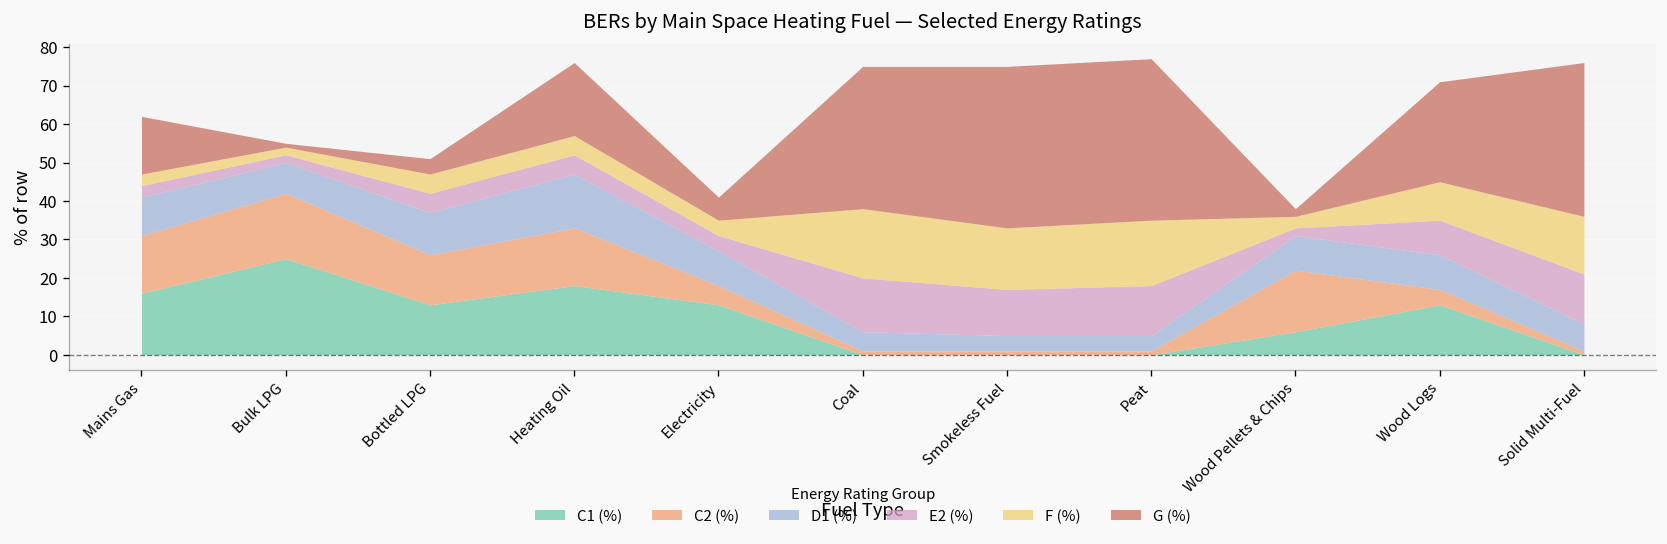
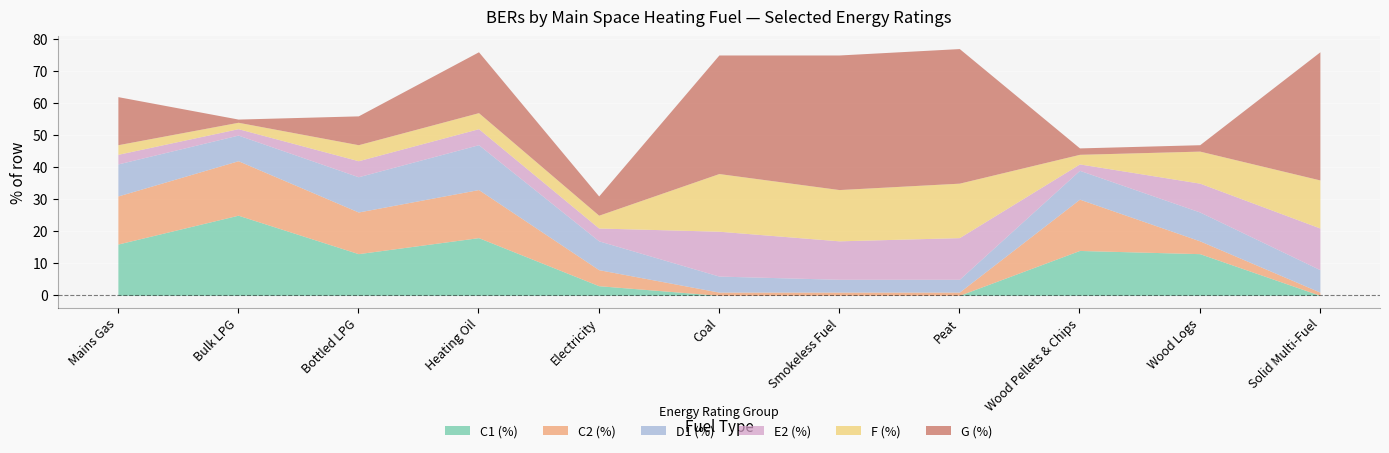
G (%), Bottled LPG: 4 -> 9
C1 (%), Electricity: 13 -> 3
C1 (%), Wood Pellets & Chips: 6 -> 14
G (%), Wood Logs: 26 -> 2
